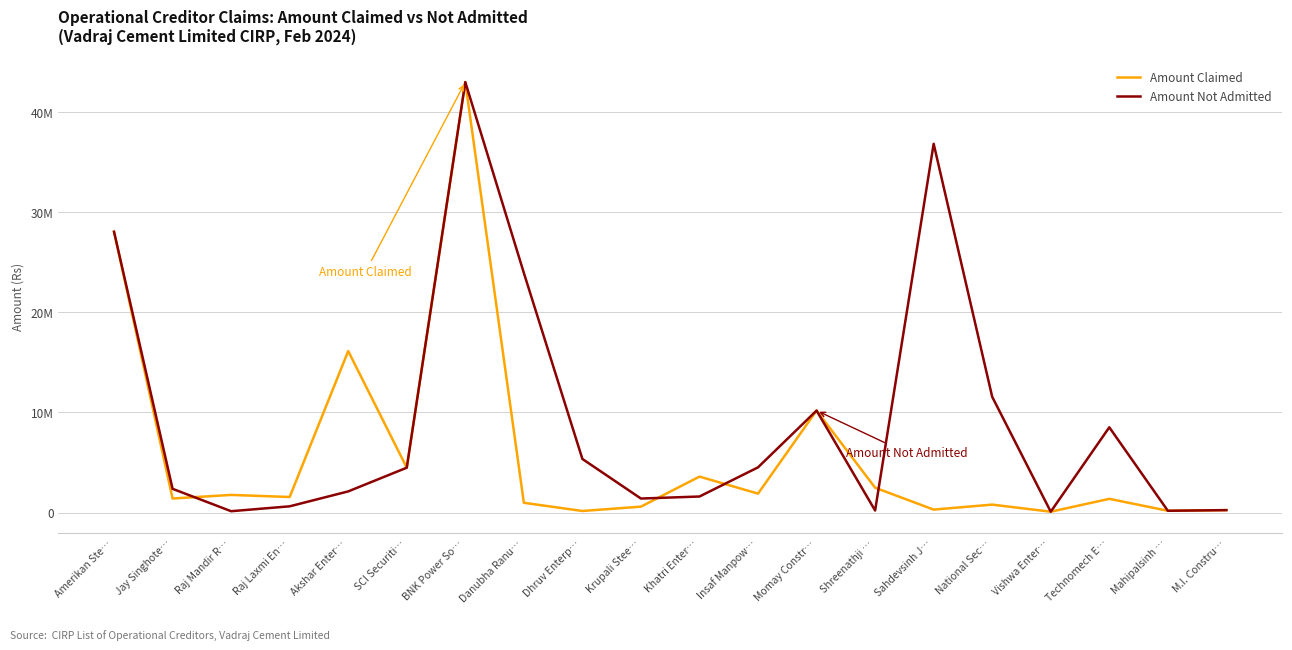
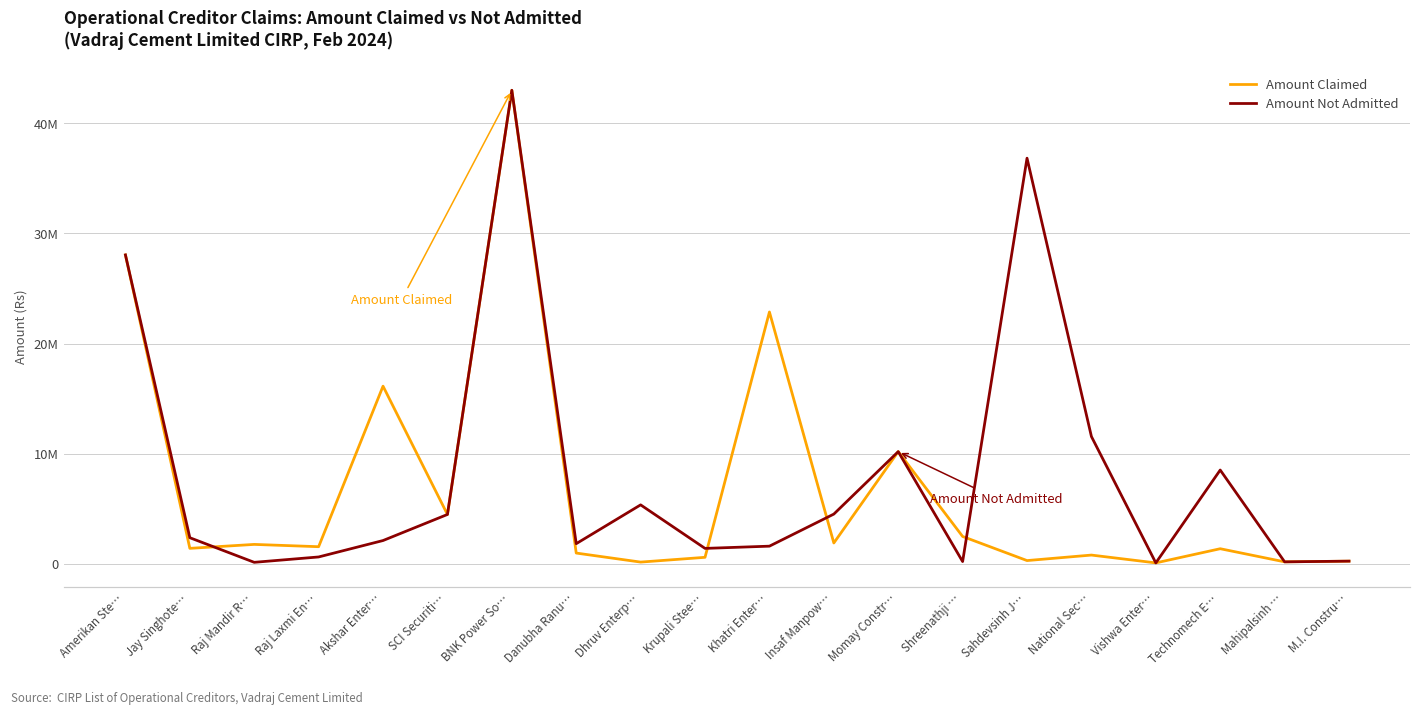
Amount Not Admitted, Danubha Ranu…: 23900000 -> 1800000
Amount Claimed, Khatri Enter…: 3600000 -> 22900000
